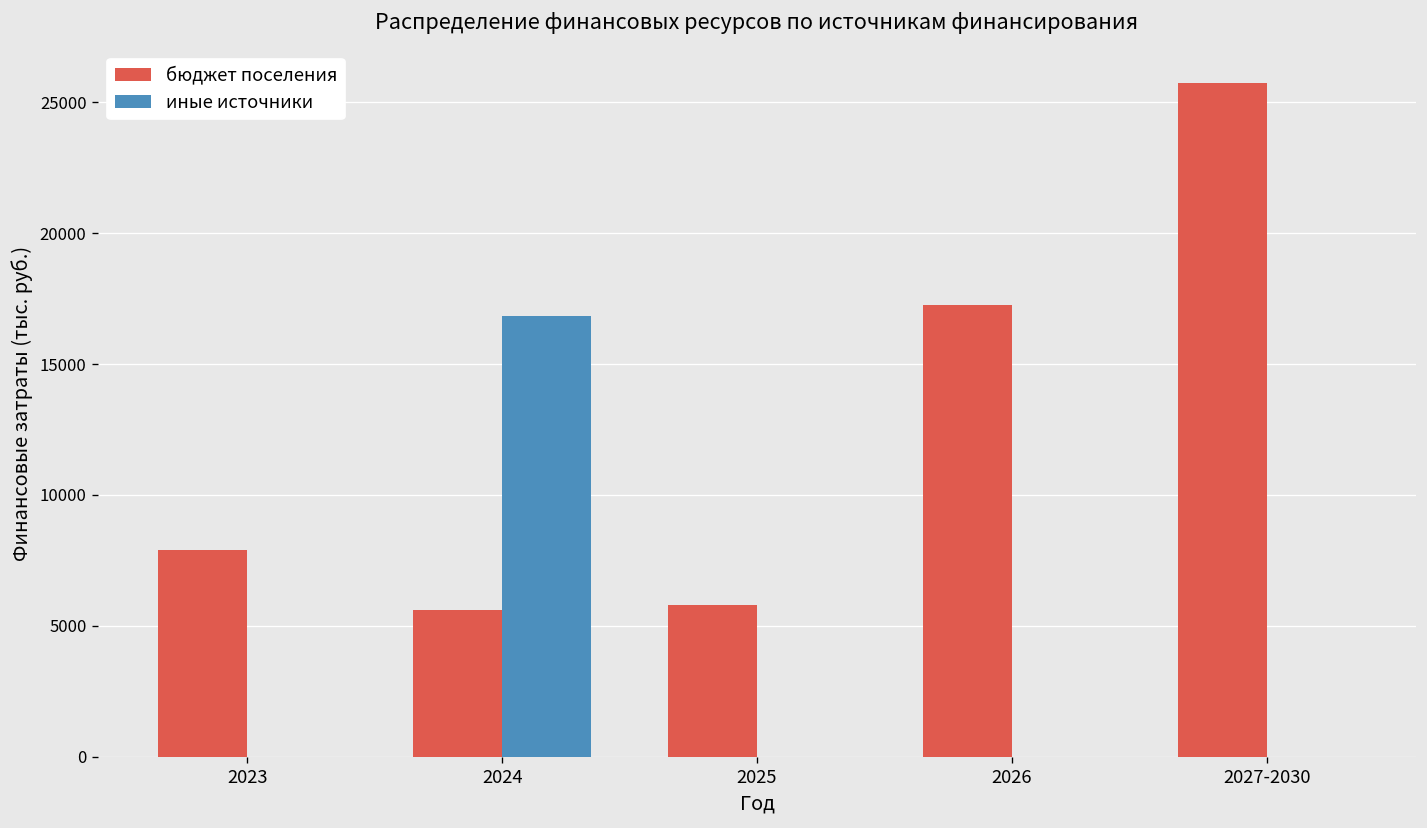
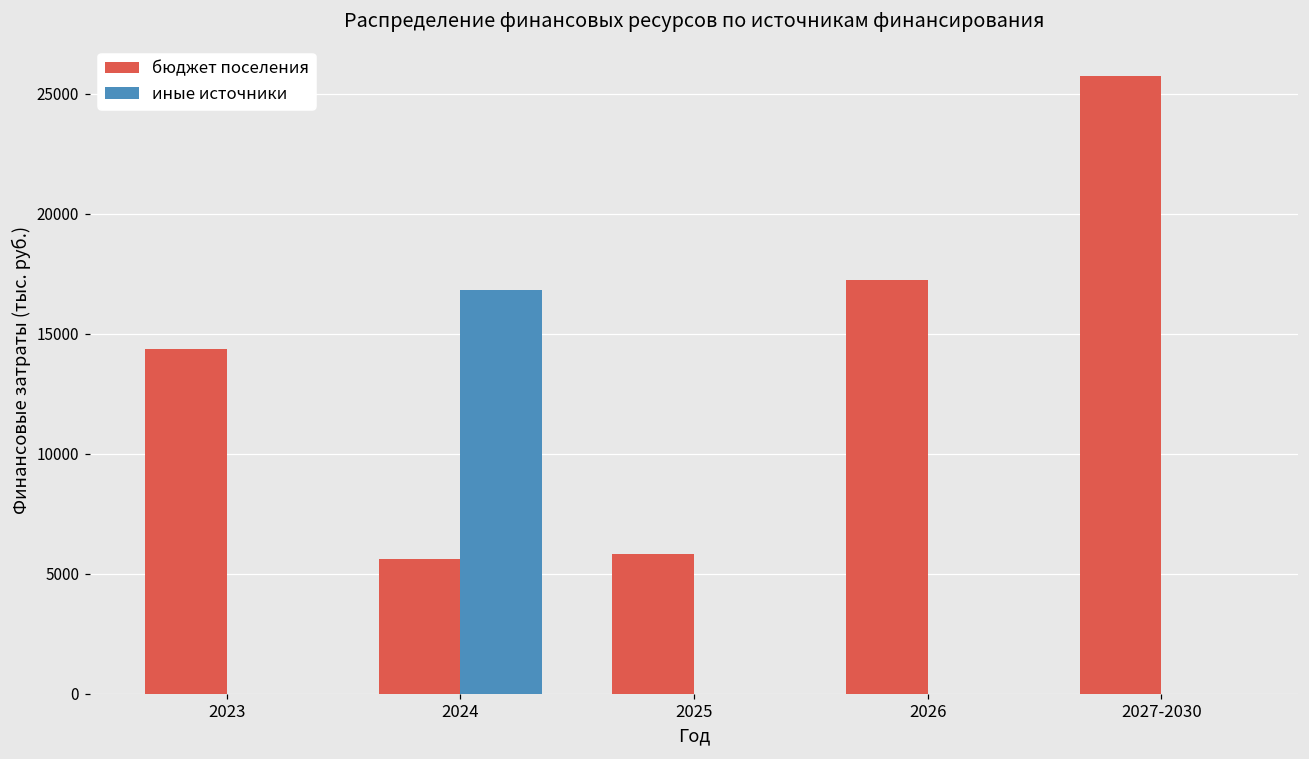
бюджет поселения, 2023: 7900 -> 14400
